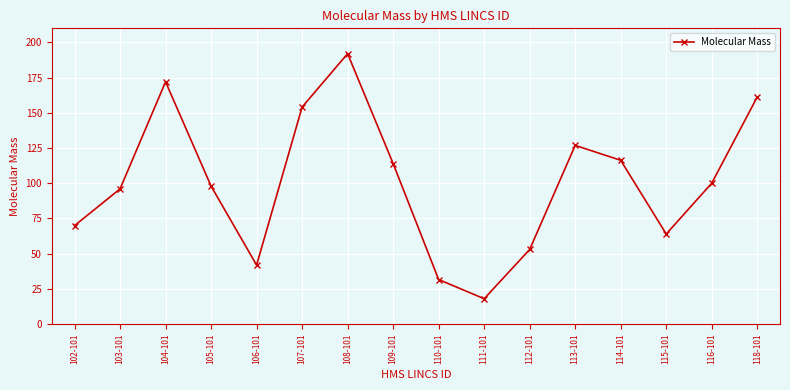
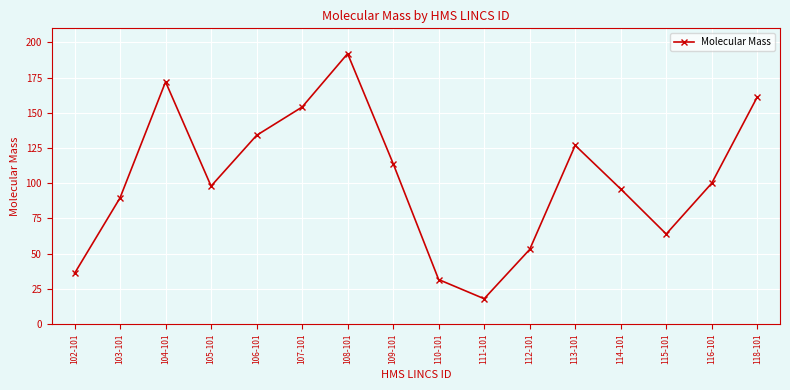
102-101: 70 -> 36
103-101: 96 -> 90
106-101: 42 -> 134
114-101: 116 -> 96
